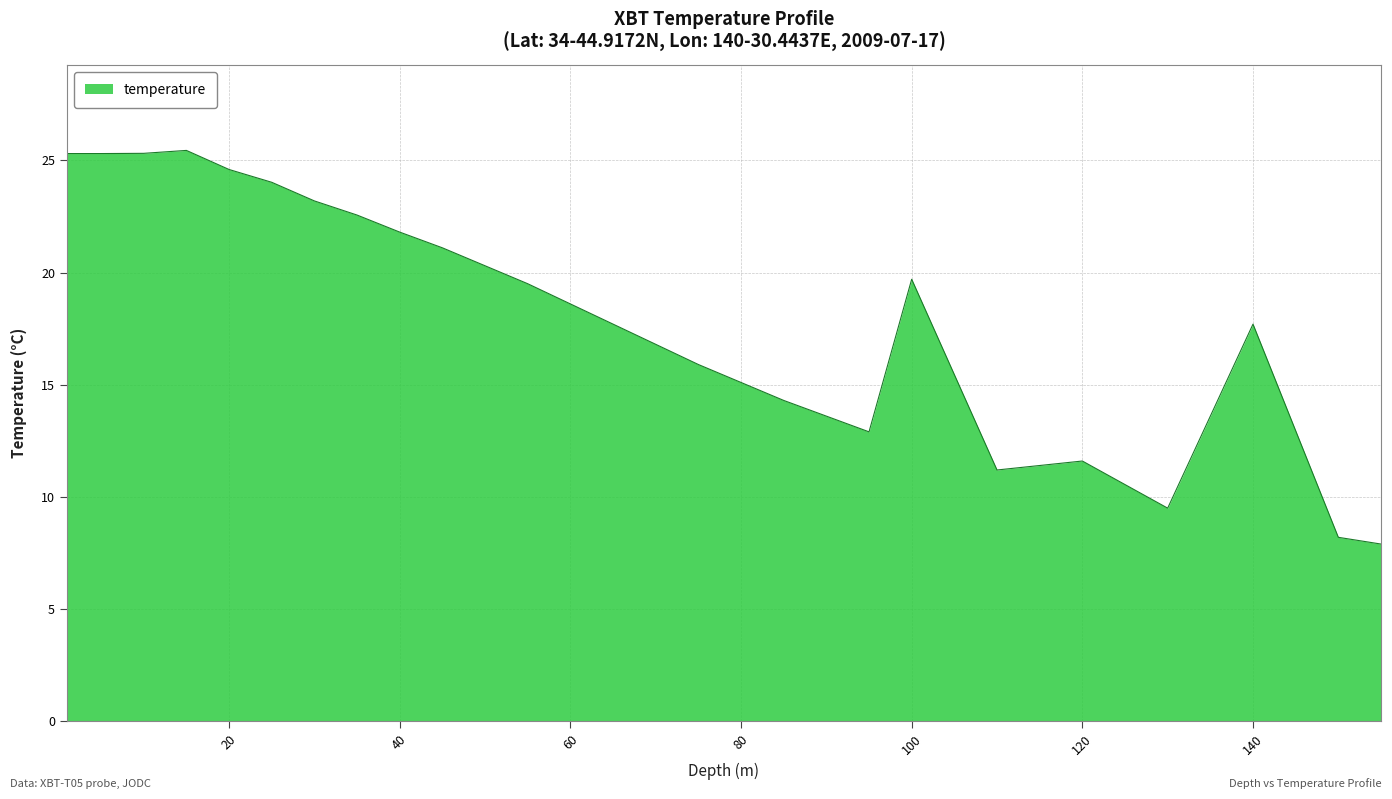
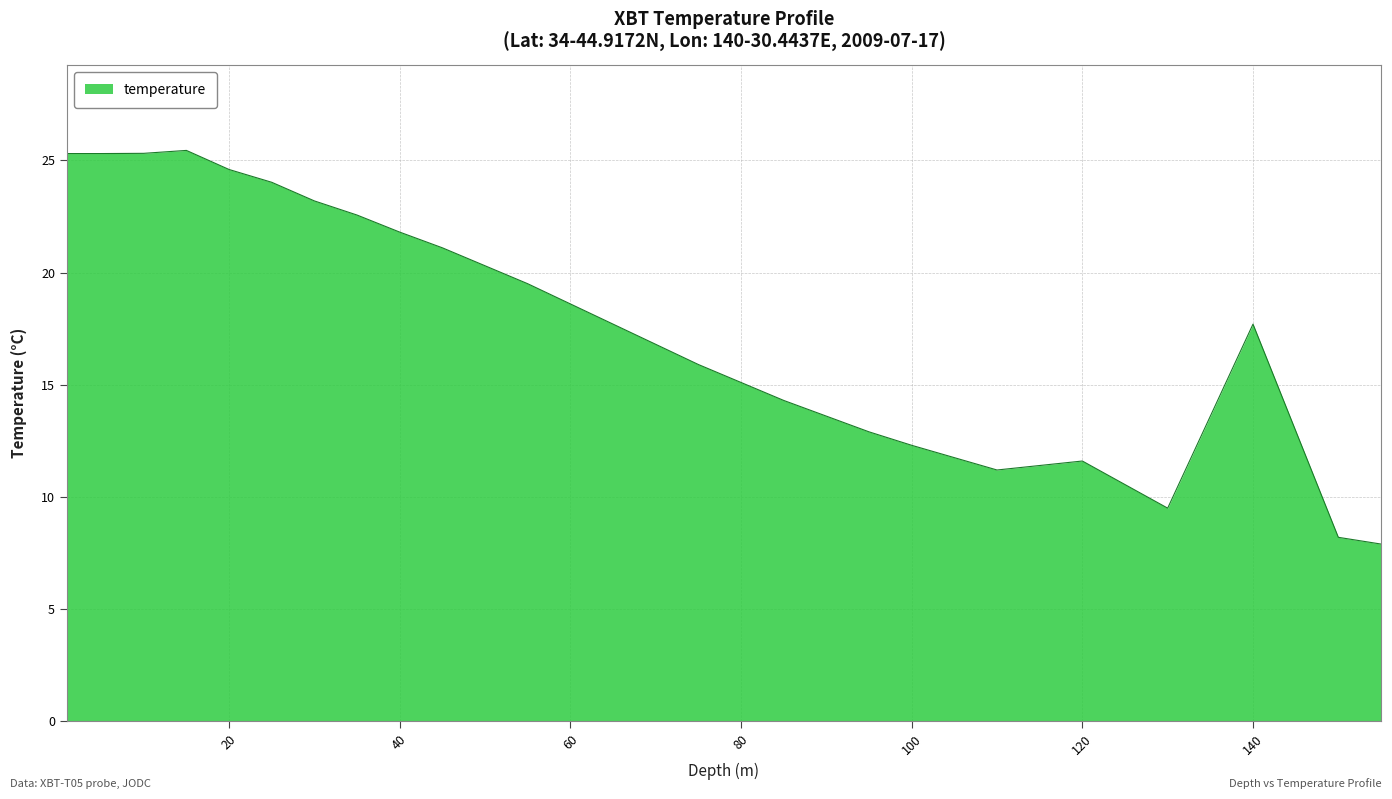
100: 19.7 -> 12.3
